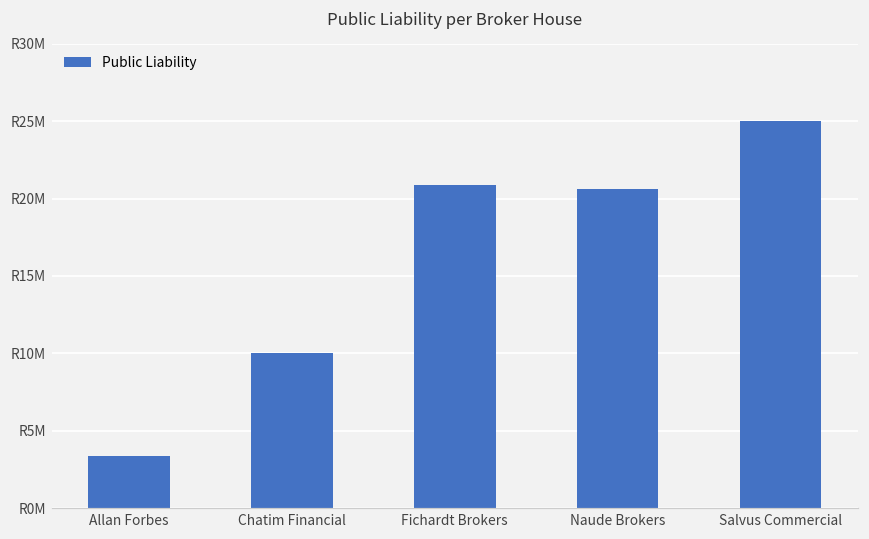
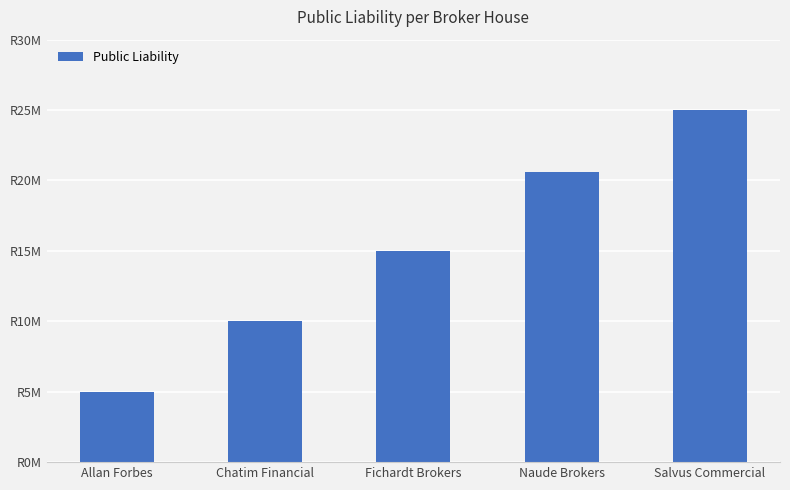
Allan Forbes: R3400000 -> R5000000
Fichardt Brokers: R20900000 -> R15000000
